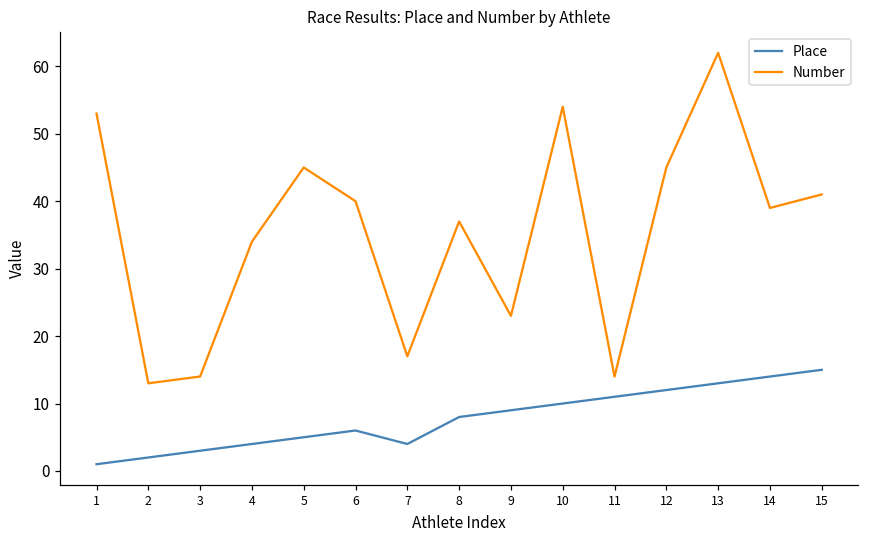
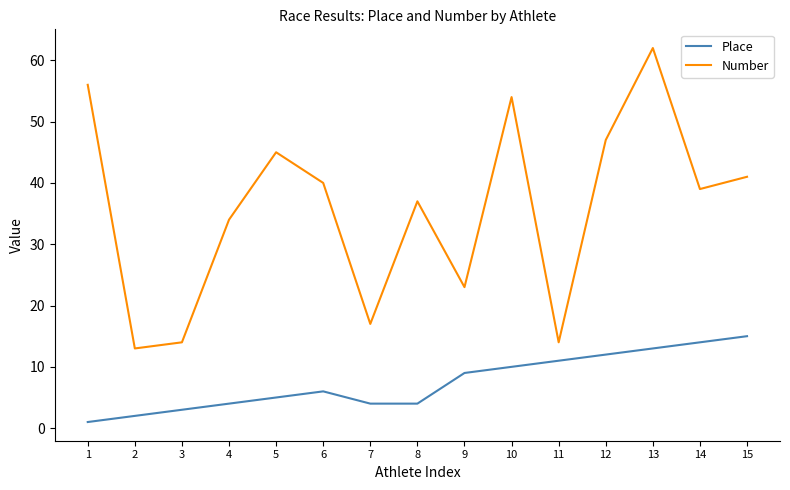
Number, 1: 53 -> 56
Place, 8: 8 -> 4
Number, 12: 45 -> 47
